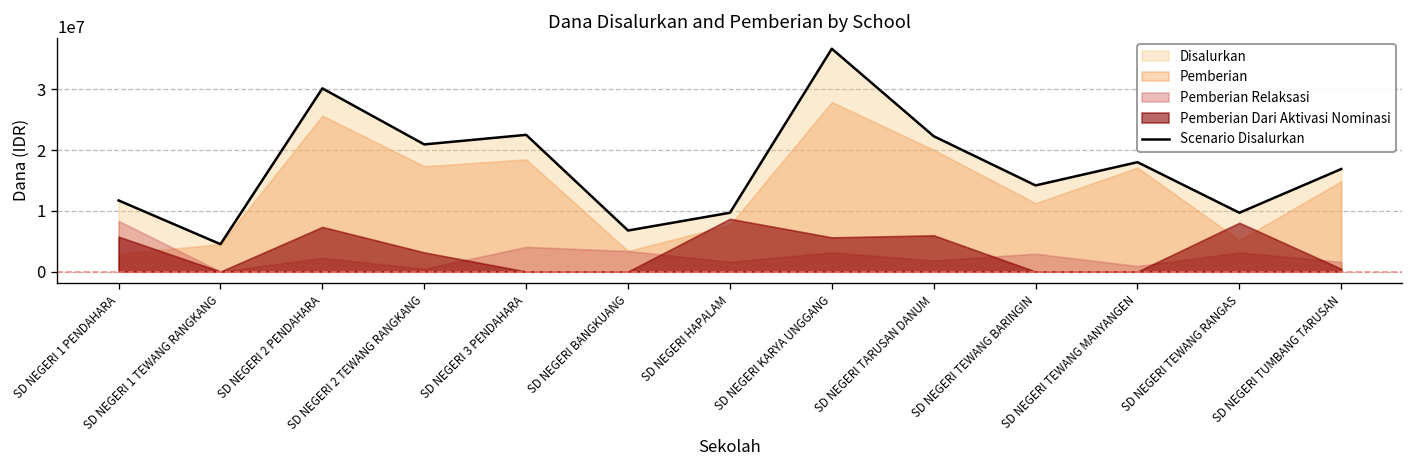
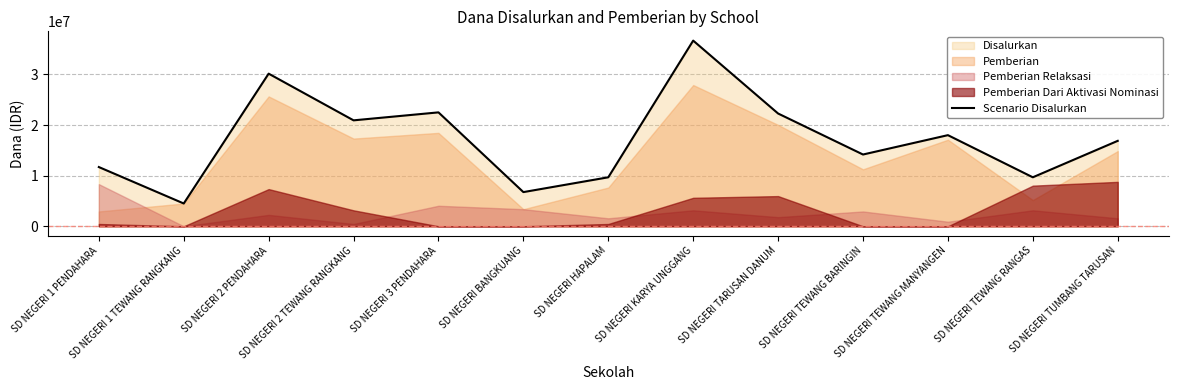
Pemberian Dari Aktivasi Nominasi, SD NEGERI 1 PENDAHARA: 6000000 -> 0
Pemberian Dari Aktivasi Nominasi, SD NEGERI HAPALAM: 9000000 -> 0
Pemberian Dari Aktivasi Nominasi, SD NEGERI TUMBANG TARUSAN: 0 -> 9000000
